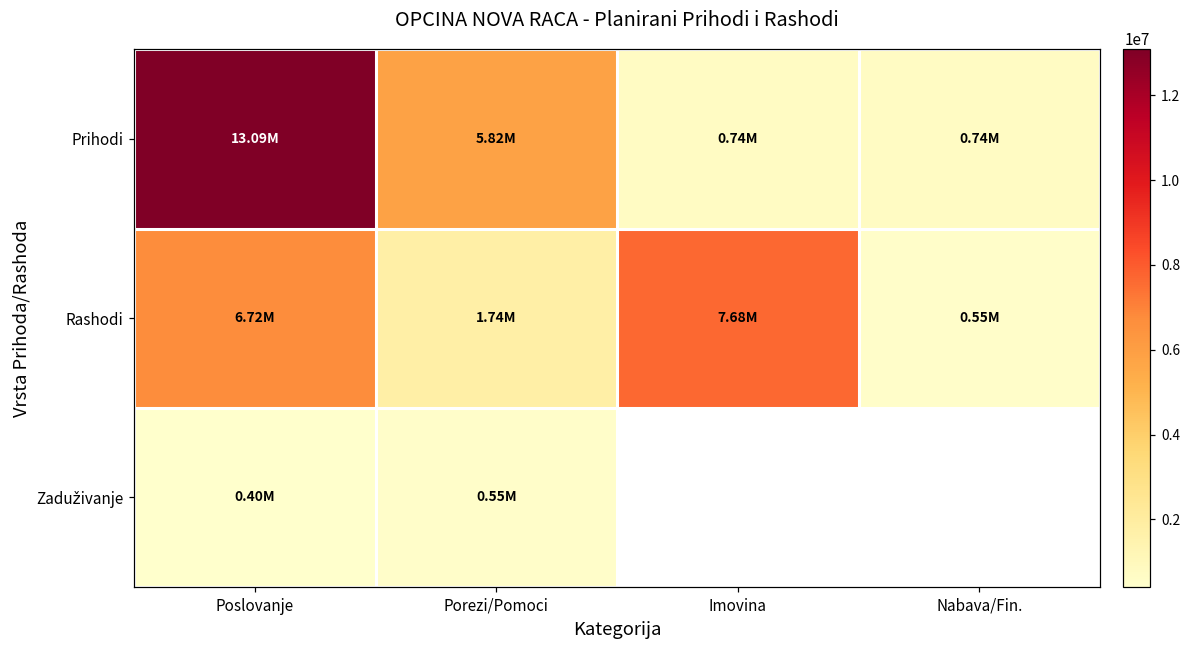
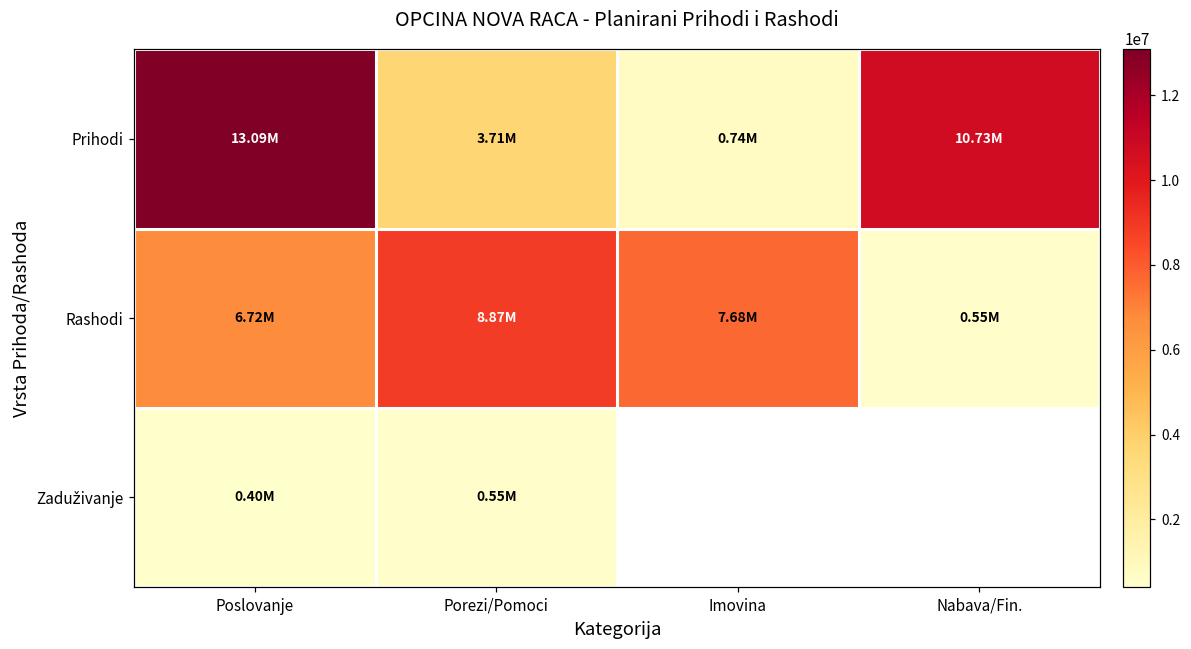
Prihodi, Porezi/Pomoci: 5.82M -> 3.71M
Prihodi, Nabava/Fin.: 0.74M -> 10.73M
Rashodi, Porezi/Pomoci: 1.74M -> 8.87M
